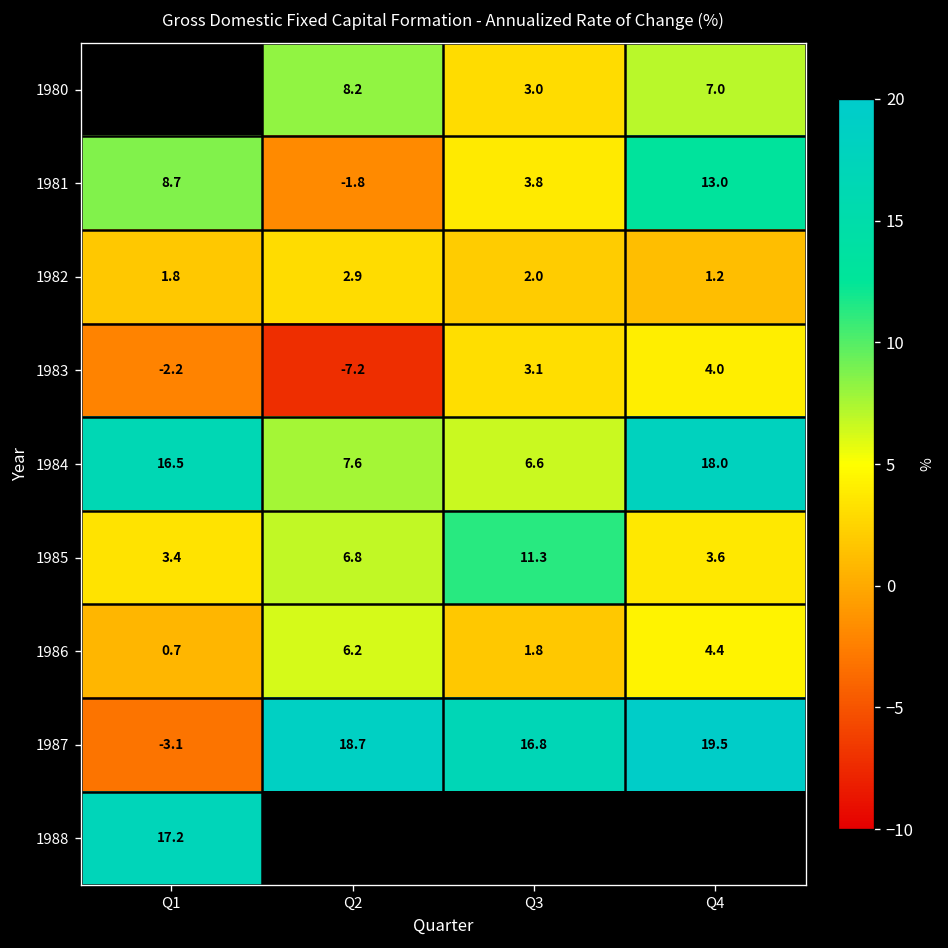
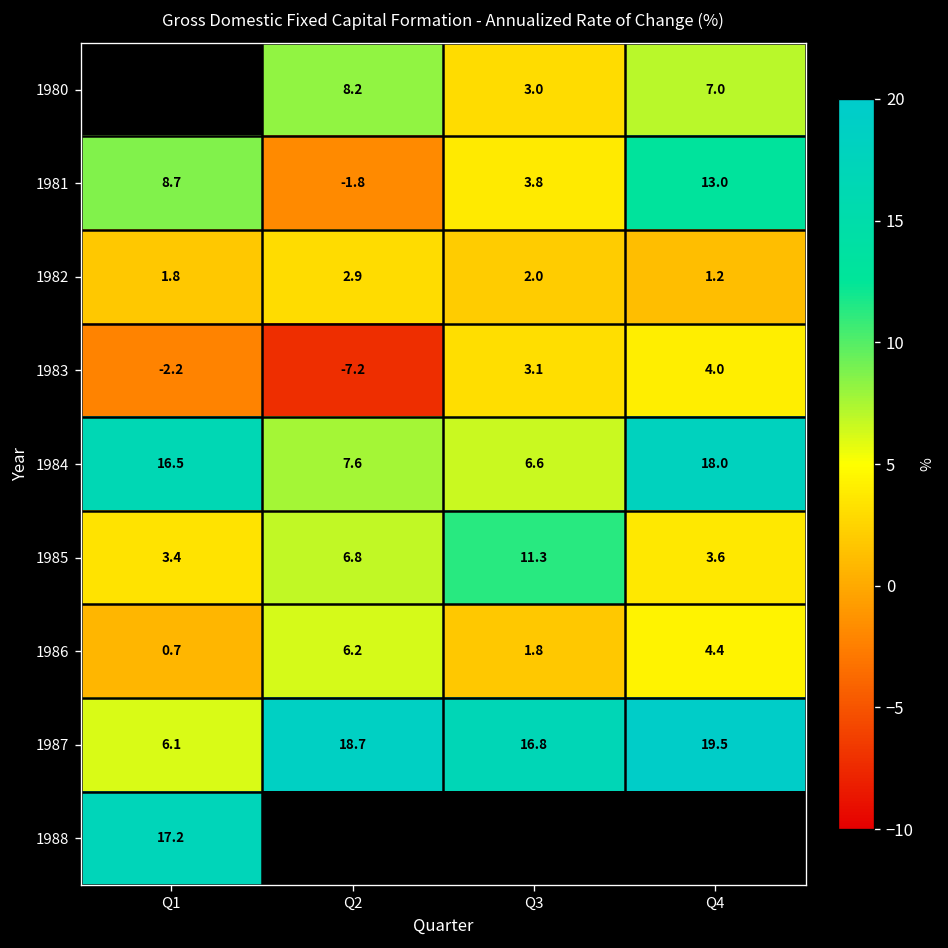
1987, Q1: -3.1 -> 6.1
